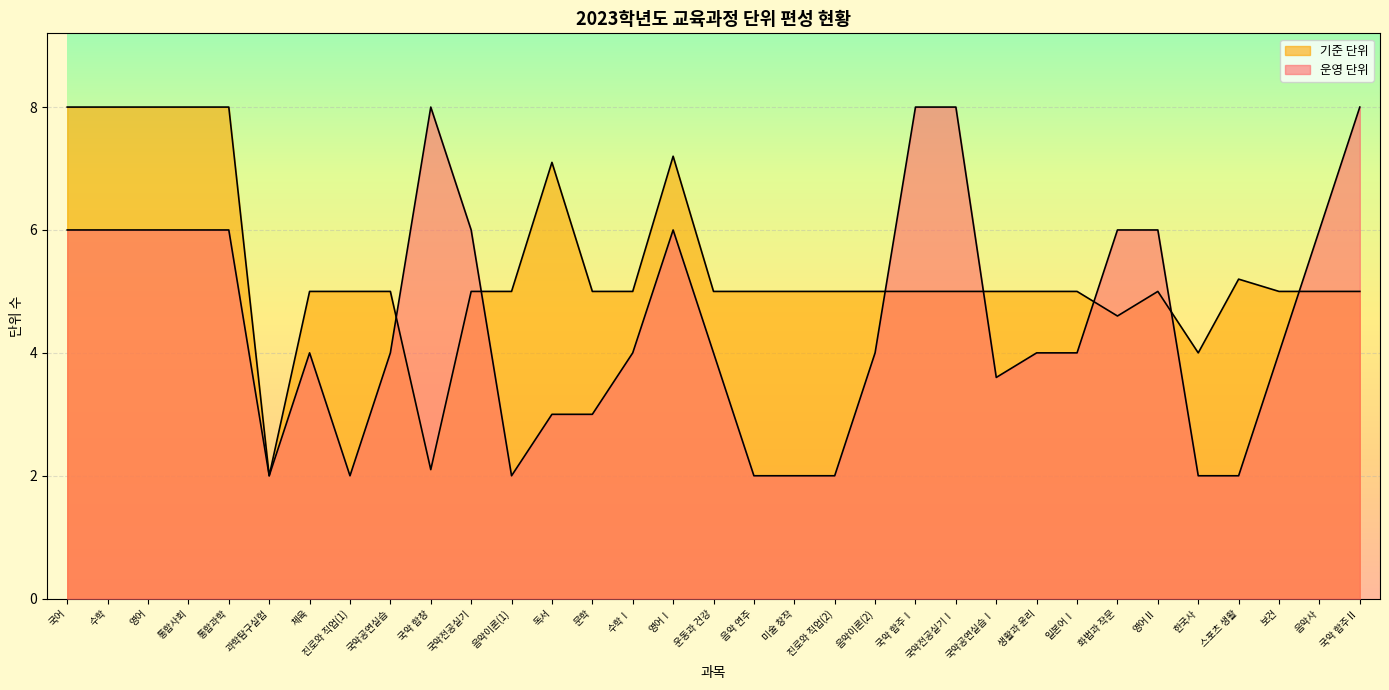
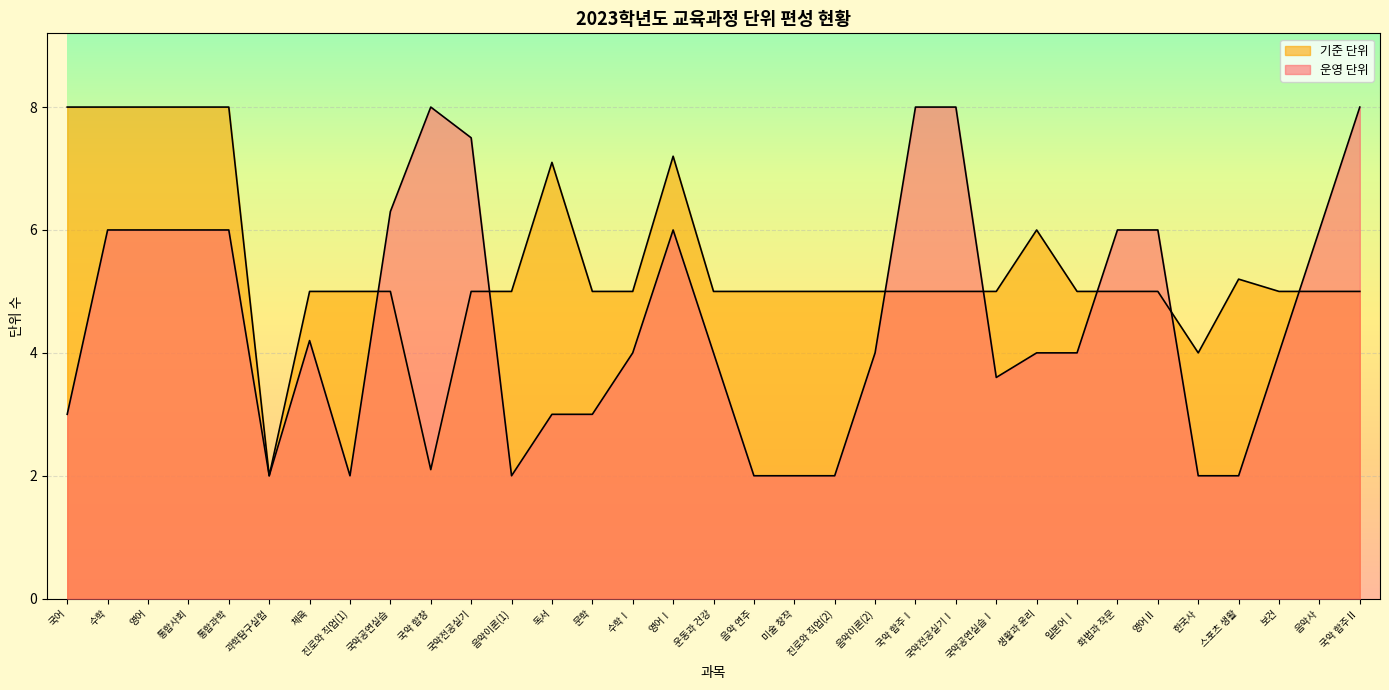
운영 단위, 국어: 6 -> 3
운영 단위, 체육: 4.0 -> 4.2
운영 단위, 국악공연실습: 4.0 -> 6.3
운영 단위, 국악전공실기: 6.0 -> 7.5
기준 단위, 생활과 윤리: 5 -> 6
기준 단위, 화법과 작문: 4.6 -> 5.0
